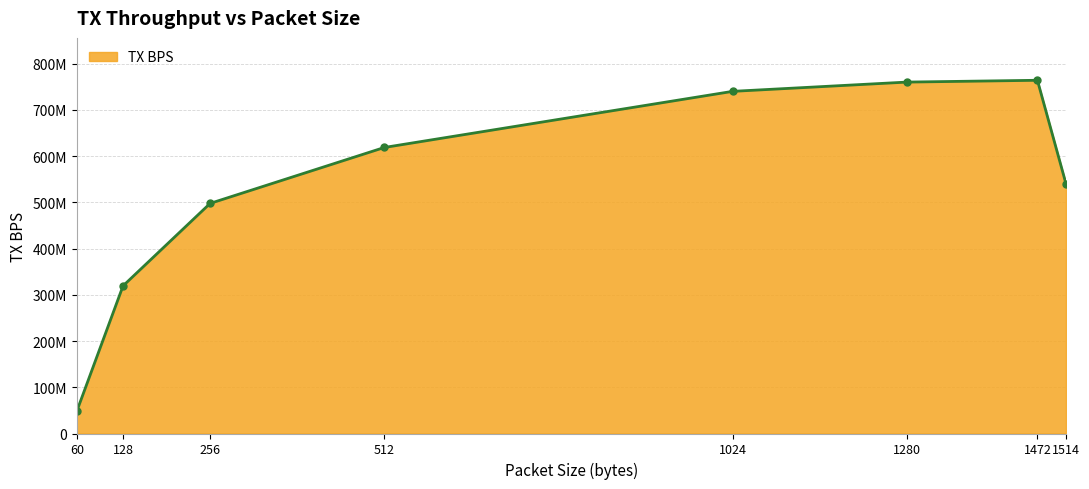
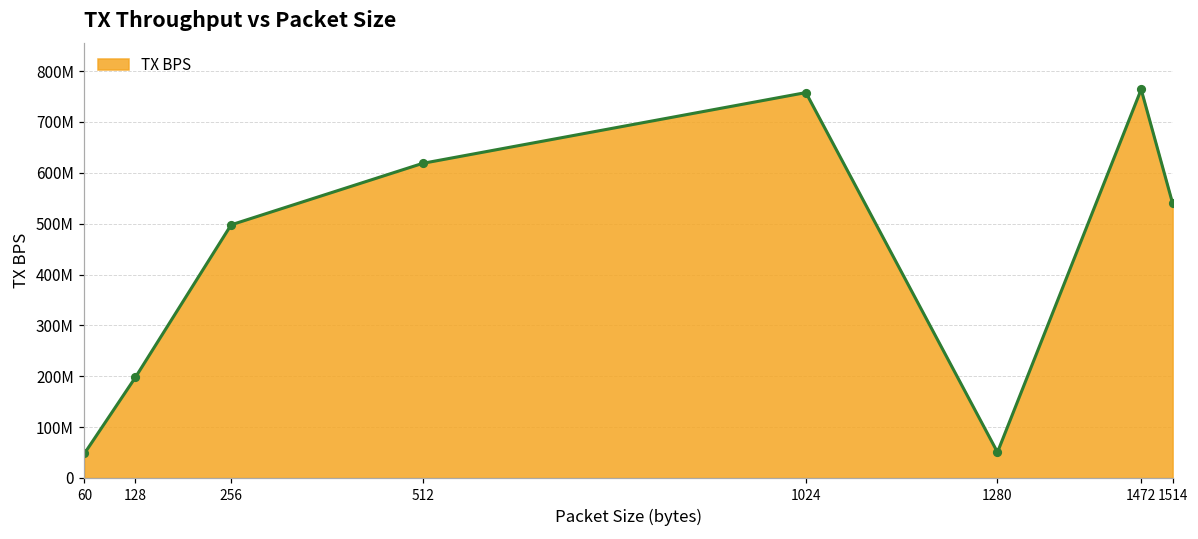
128: 320000000 -> 200000000
1024: 740000000 -> 760000000
1280: 760000000 -> 50000000
